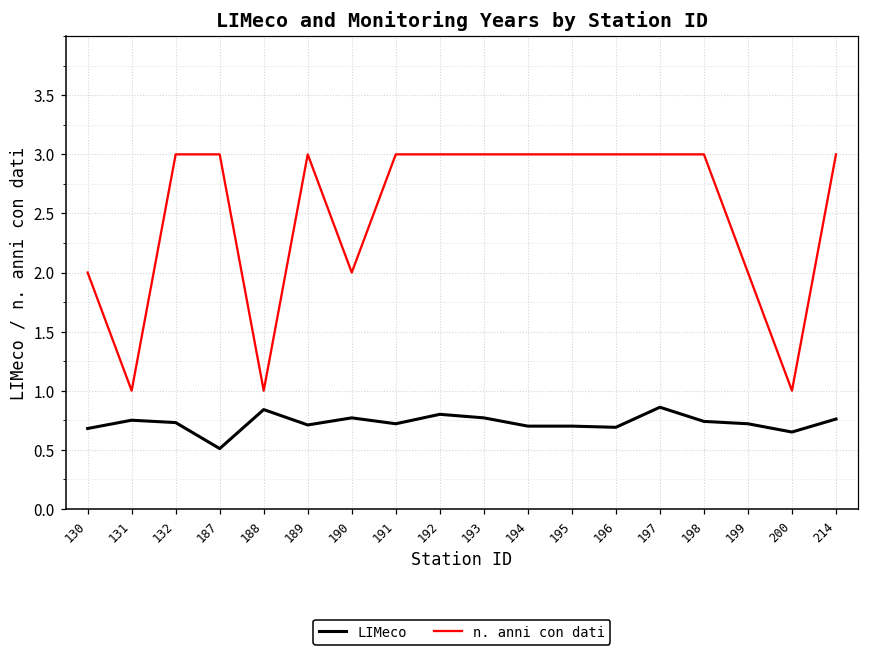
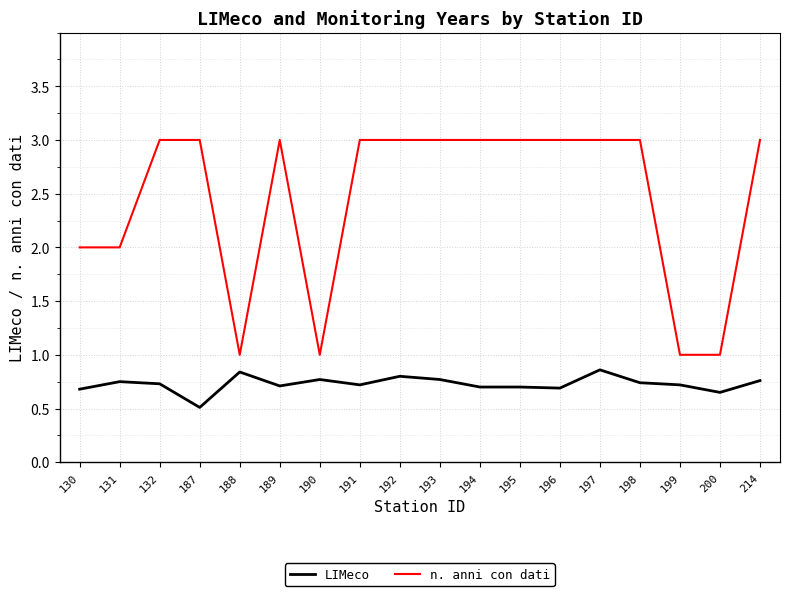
n. anni con dati, 131: 1 -> 2
n. anni con dati, 190: 2 -> 1
n. anni con dati, 199: 2 -> 1
